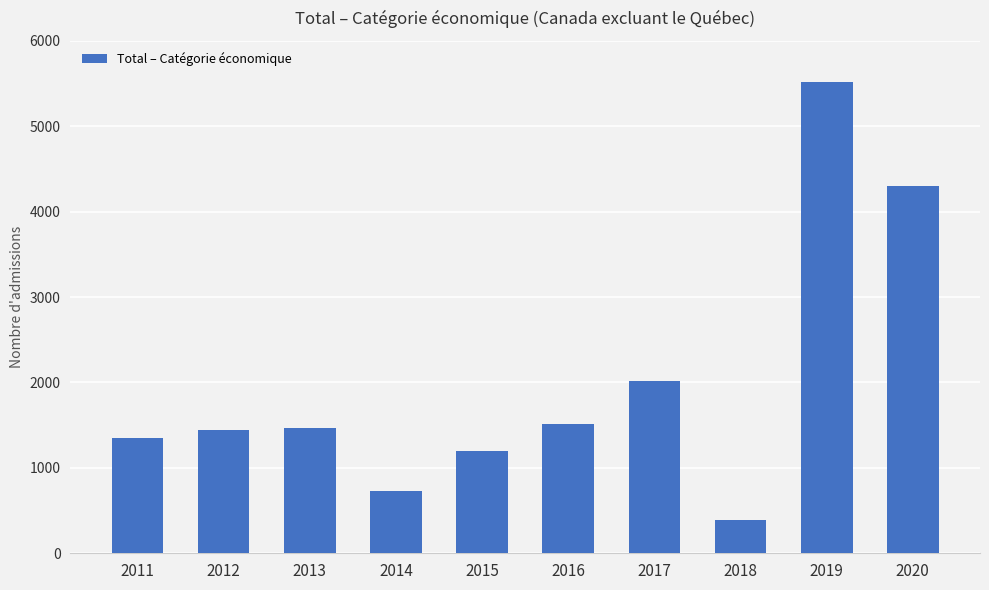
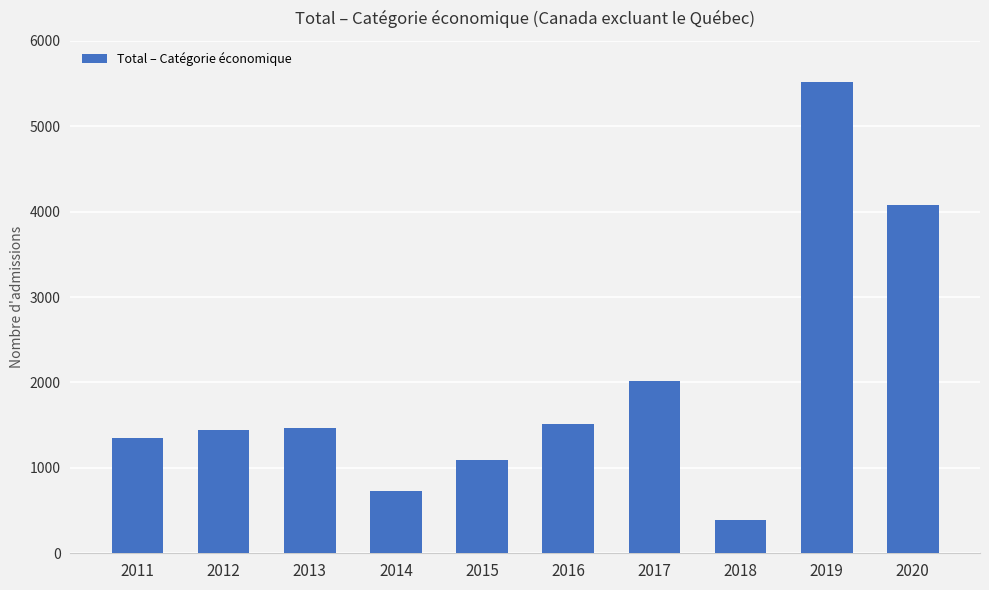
2015: 1200 -> 1100
2020: 4300 -> 4100
